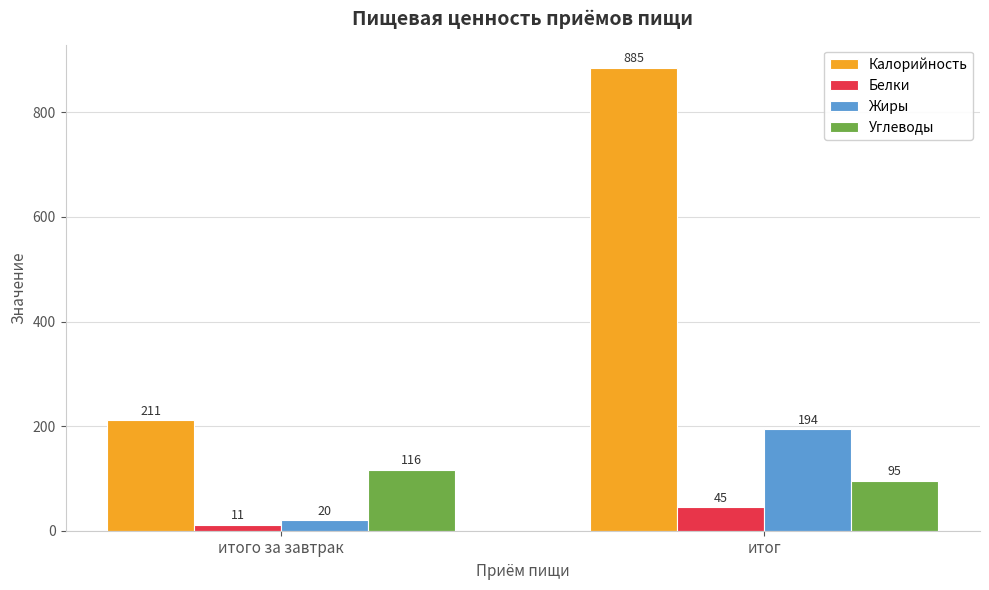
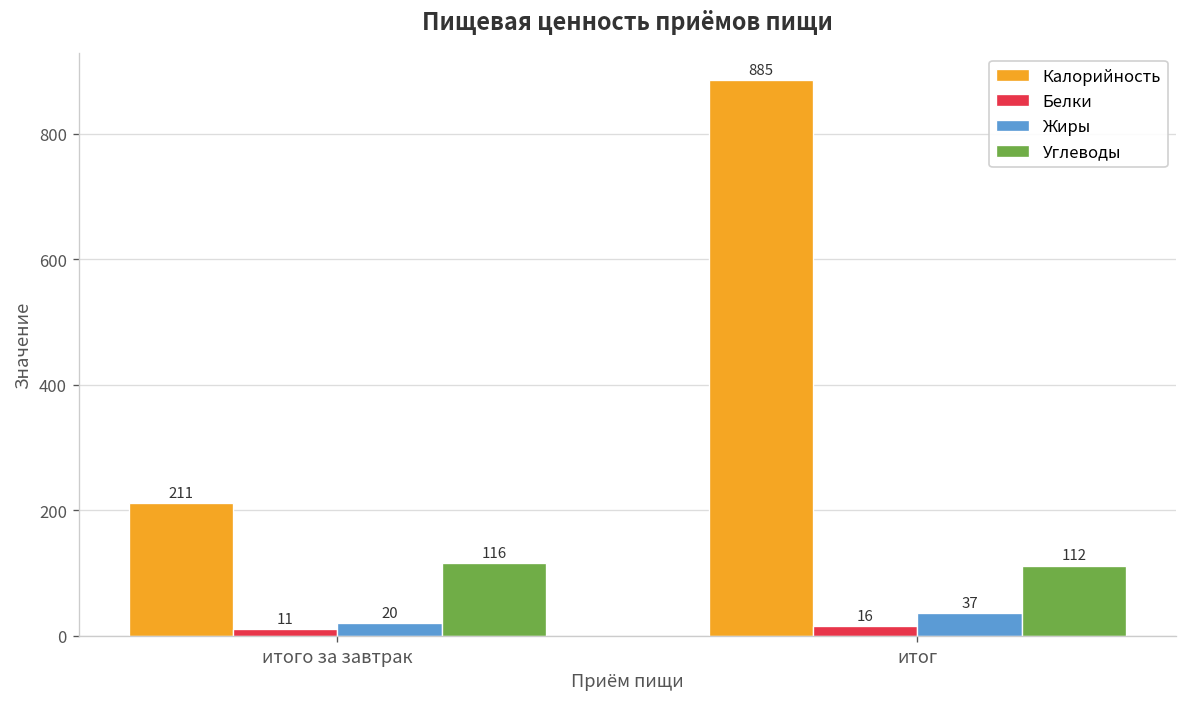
Белки, итог: 45 -> 16
Жиры, итог: 194 -> 37
Углеводы, итог: 95 -> 112
